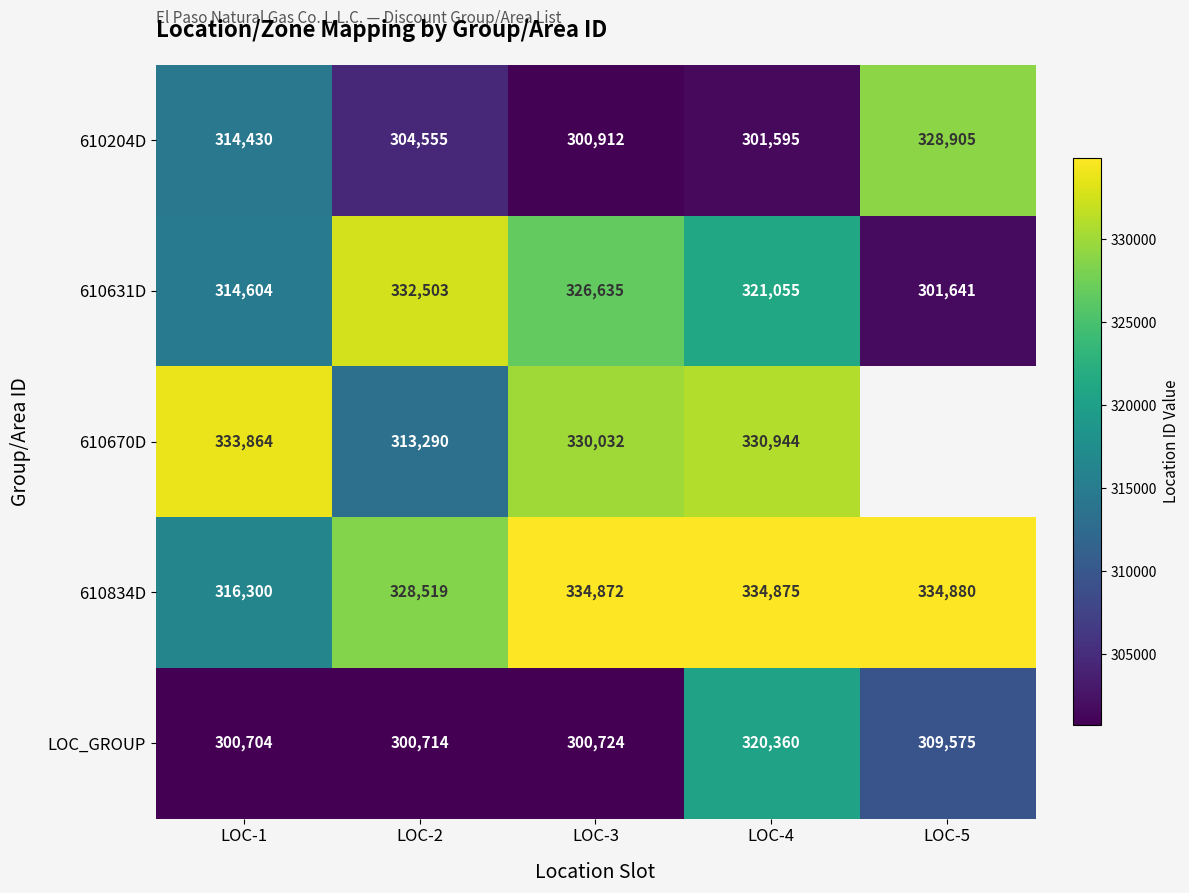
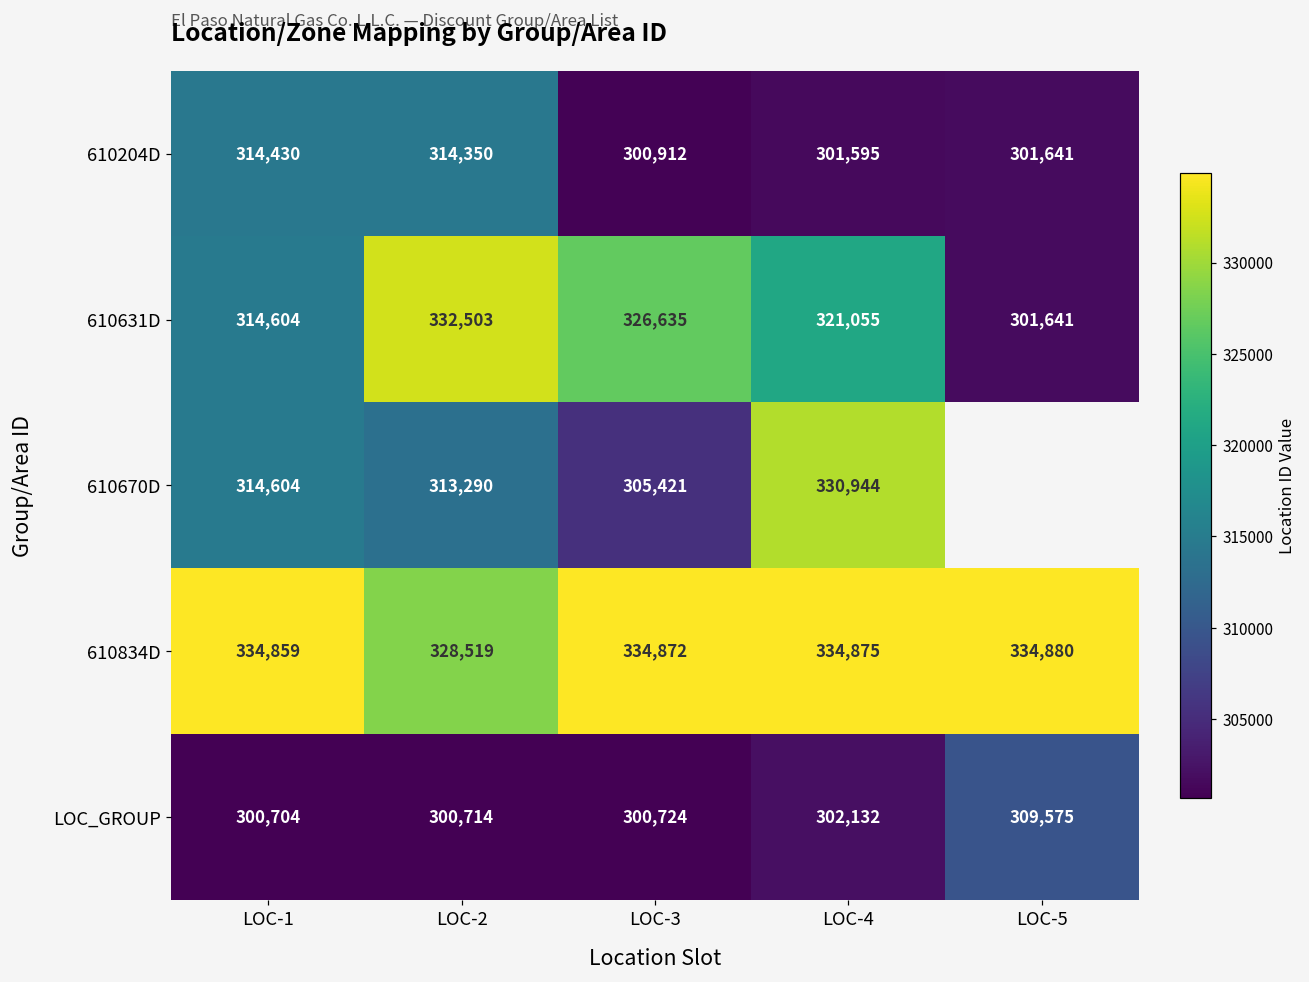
610204D, LOC-2: 304,555 -> 314,350
610204D, LOC-5: 328,905 -> 301,641
610670D, LOC-1: 333,864 -> 314,604
610670D, LOC-3: 330,032 -> 305,421
610834D, LOC-1: 316,300 -> 334,859
LOC_GROUP, LOC-4: 320,360 -> 302,132
